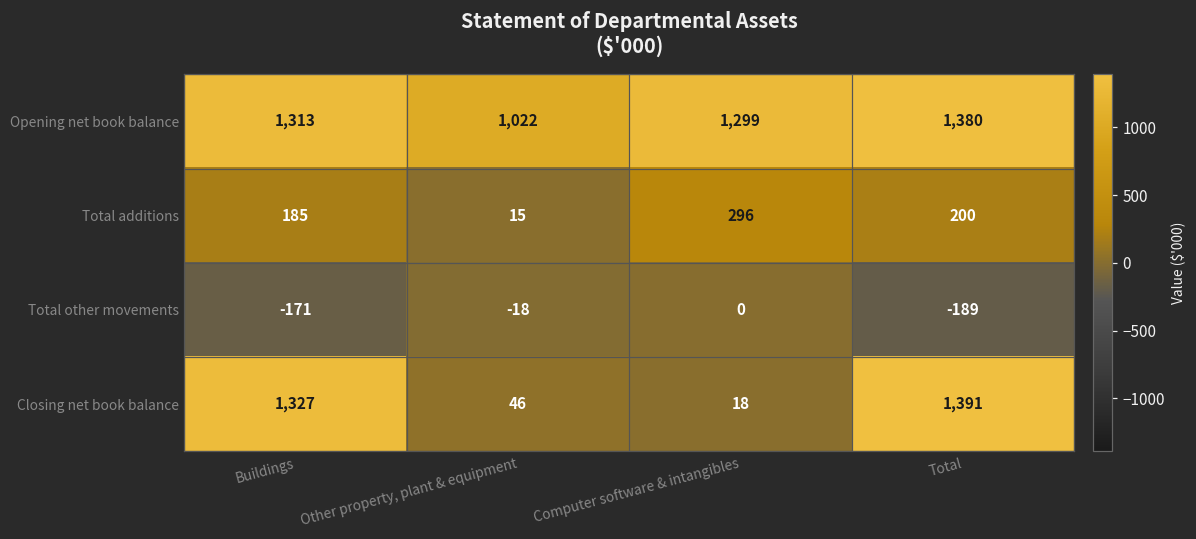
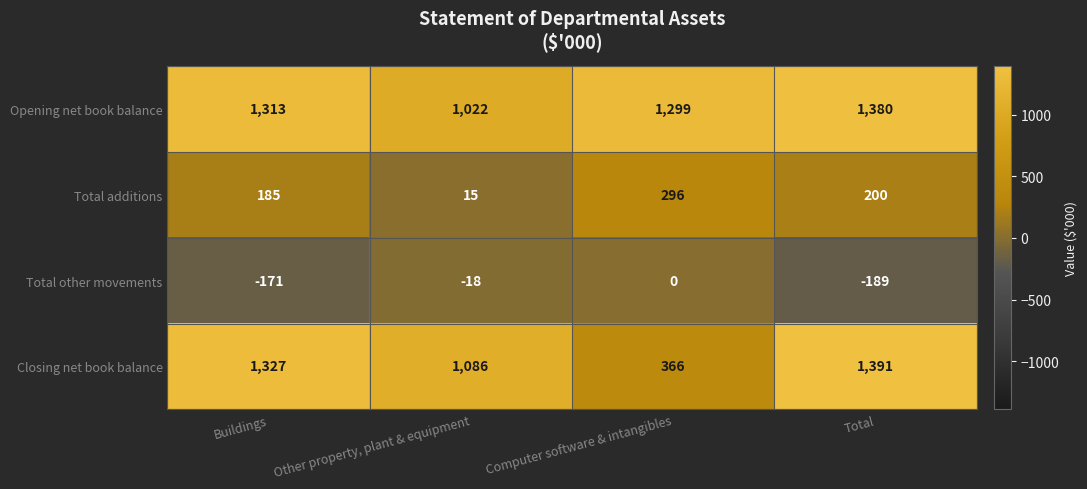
Closing net book balance, Other property, plant & equipment: 46 -> 1,086
Closing net book balance, Computer software & intangibles: 18 -> 366
